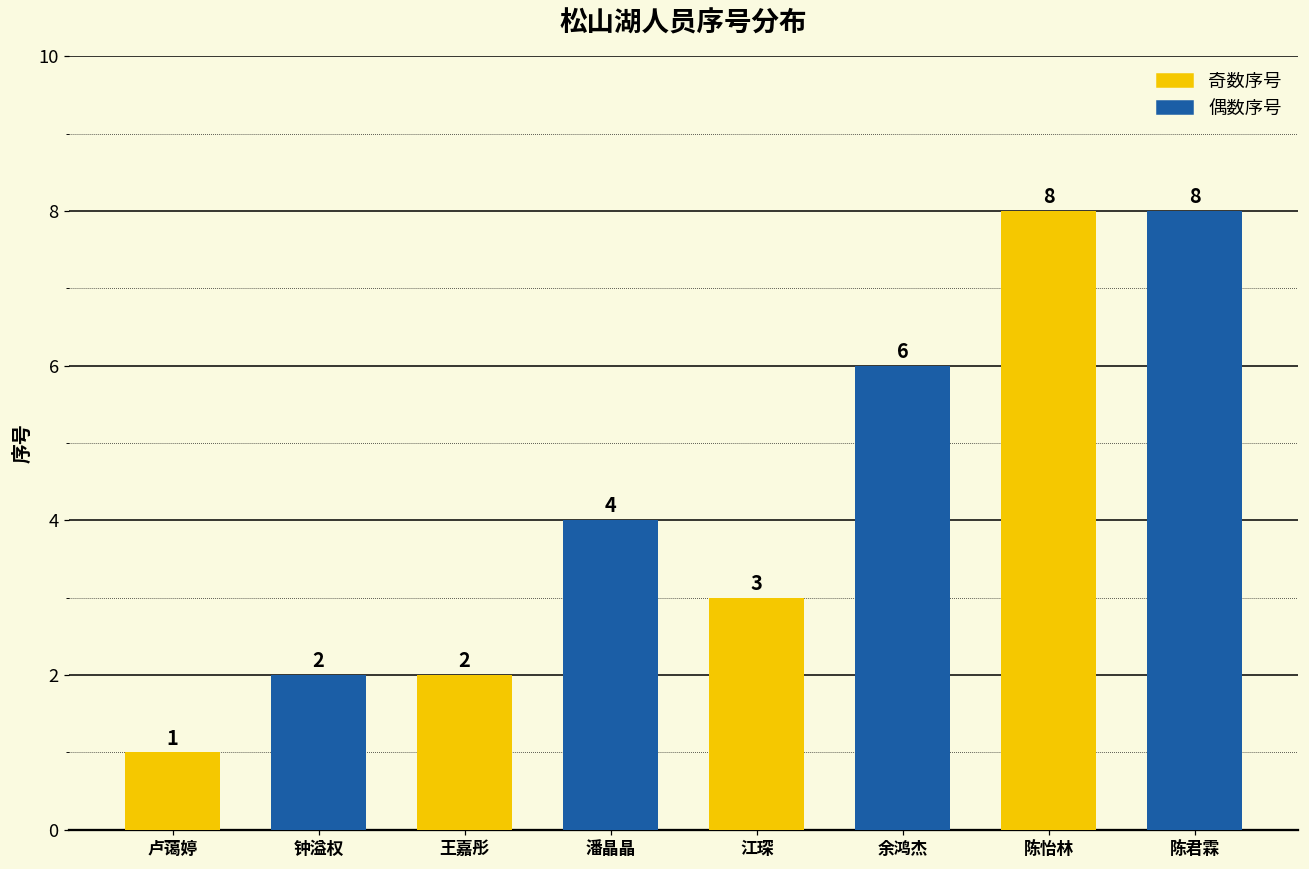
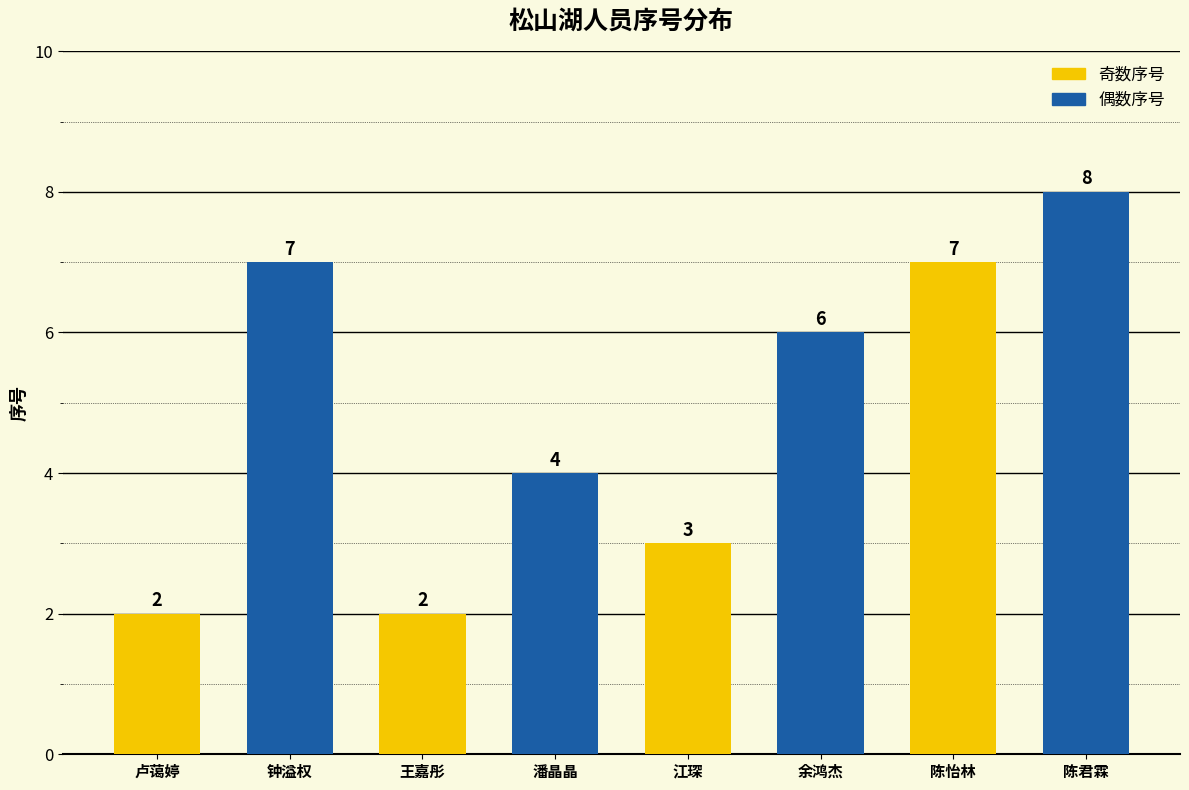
卢蔼婷: 1 -> 2
钟溢权: 2 -> 7
陈怡林: 8 -> 7
